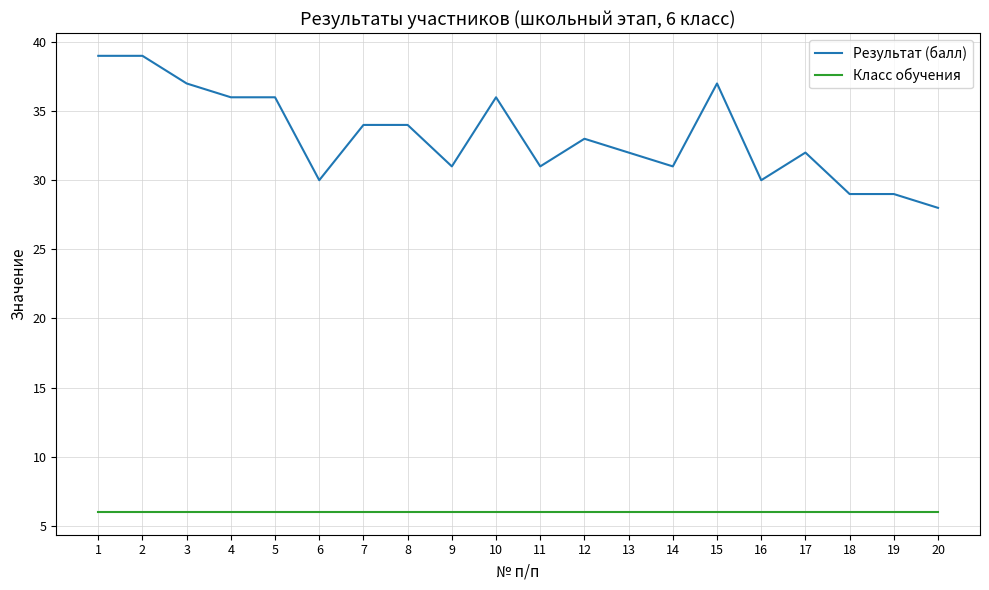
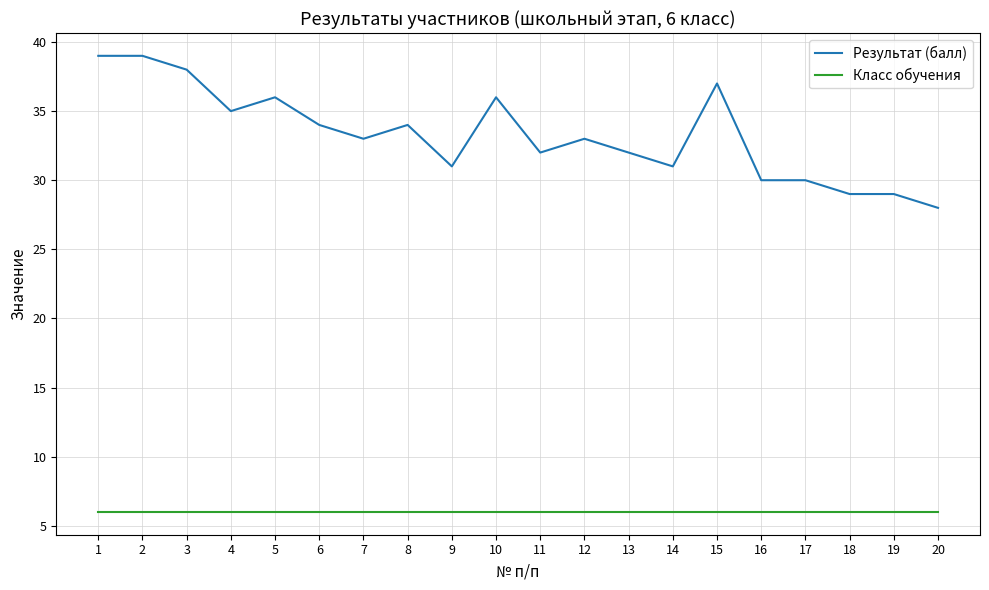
Результат (балл), 3: 37 -> 38
Результат (балл), 4: 36 -> 35
Результат (балл), 6: 30 -> 34
Результат (балл), 7: 34 -> 33
Результат (балл), 11: 31 -> 32
Результат (балл), 17: 32 -> 30
